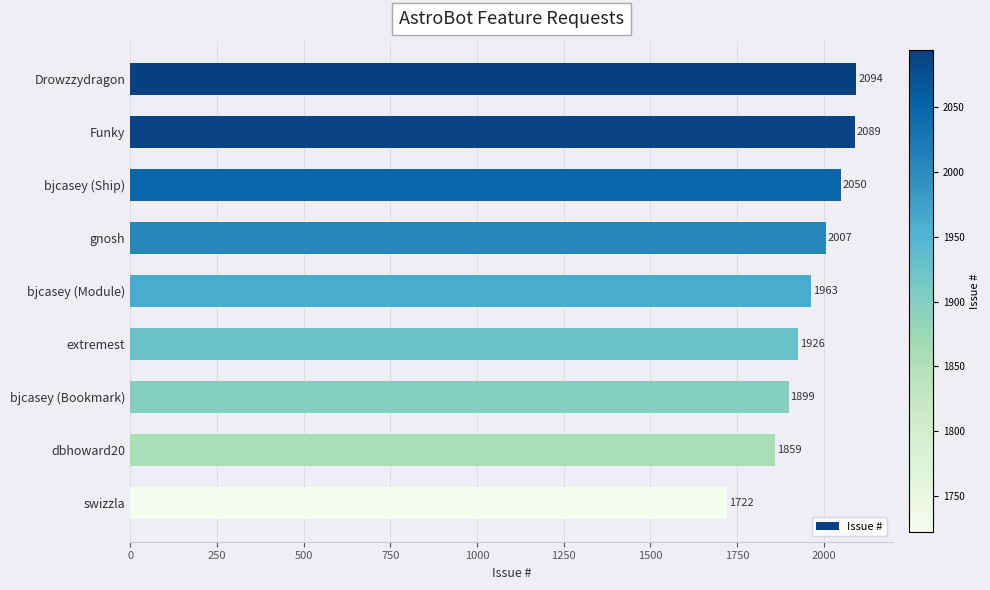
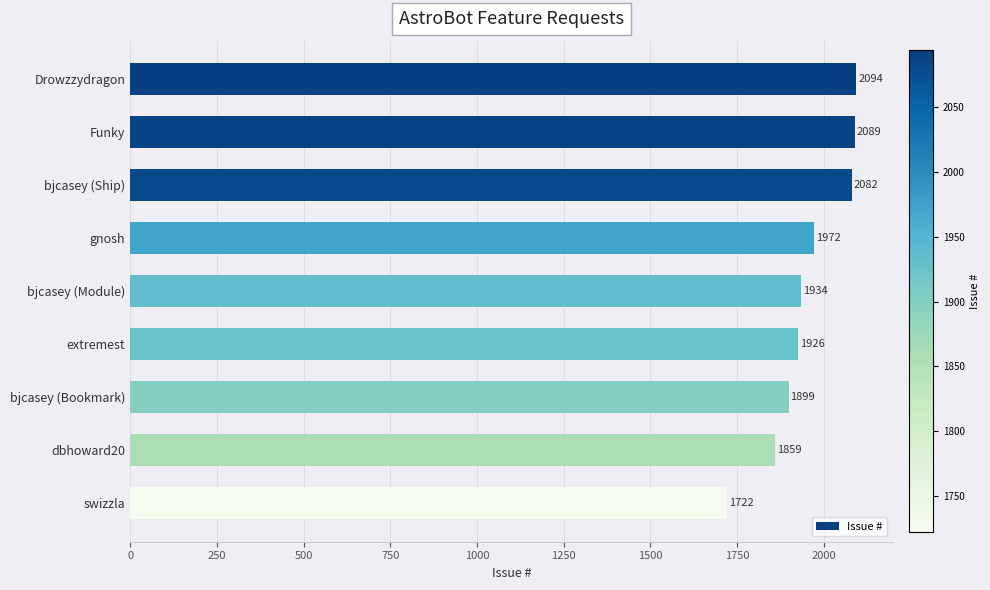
bjcasey (Ship): 2050 -> 2082
gnosh: 2007 -> 1972
bjcasey (Module): 1963 -> 1934
